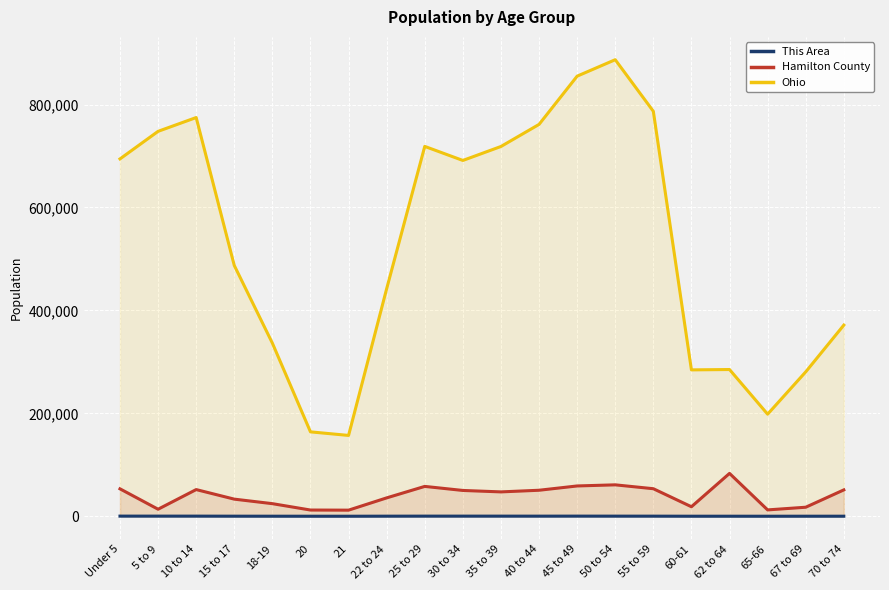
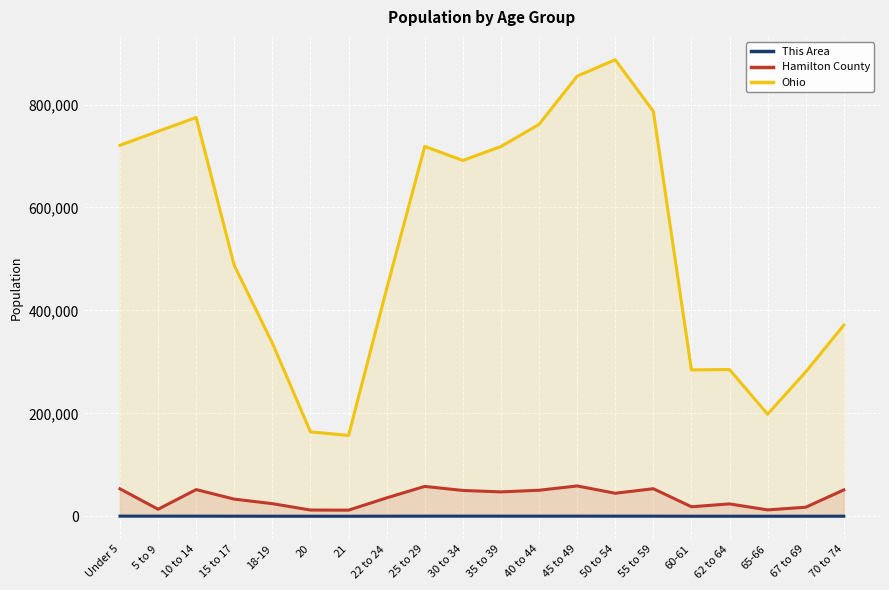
Ohio, Under 5: 690,000 -> 720,000
Hamilton County, 50 to 54: 60,000 -> 40,000
Hamilton County, 62 to 64: 80,000 -> 20,000
